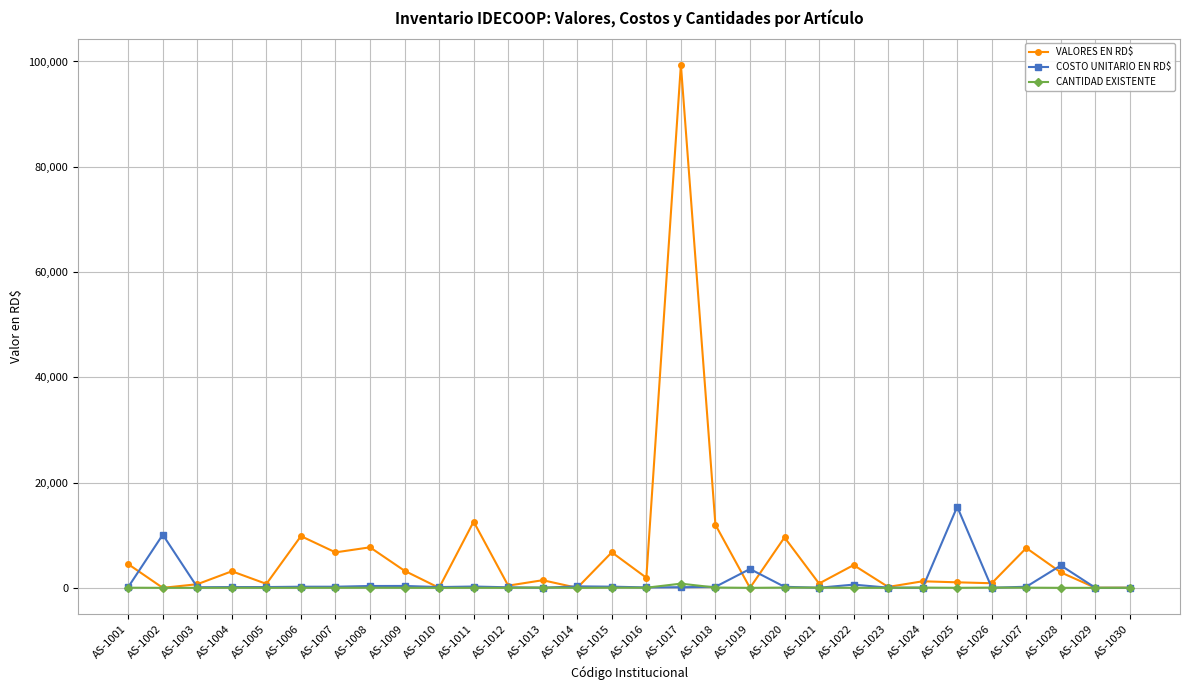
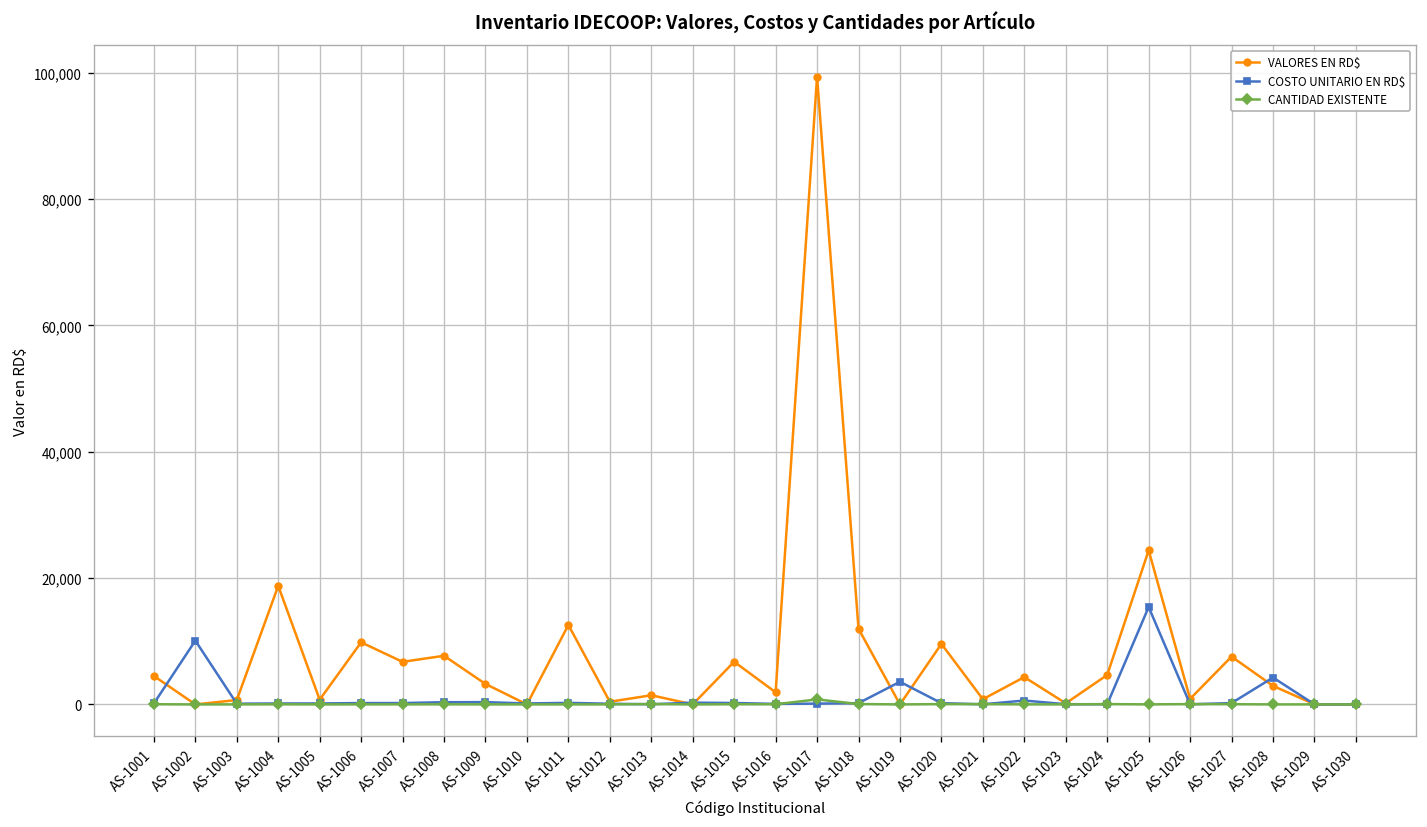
VALORES EN RD$, AS-1004: 3,000 -> 19,000
VALORES EN RD$, AS-1024: 1,000 -> 5,000
VALORES EN RD$, AS-1025: 1,000 -> 24,000
